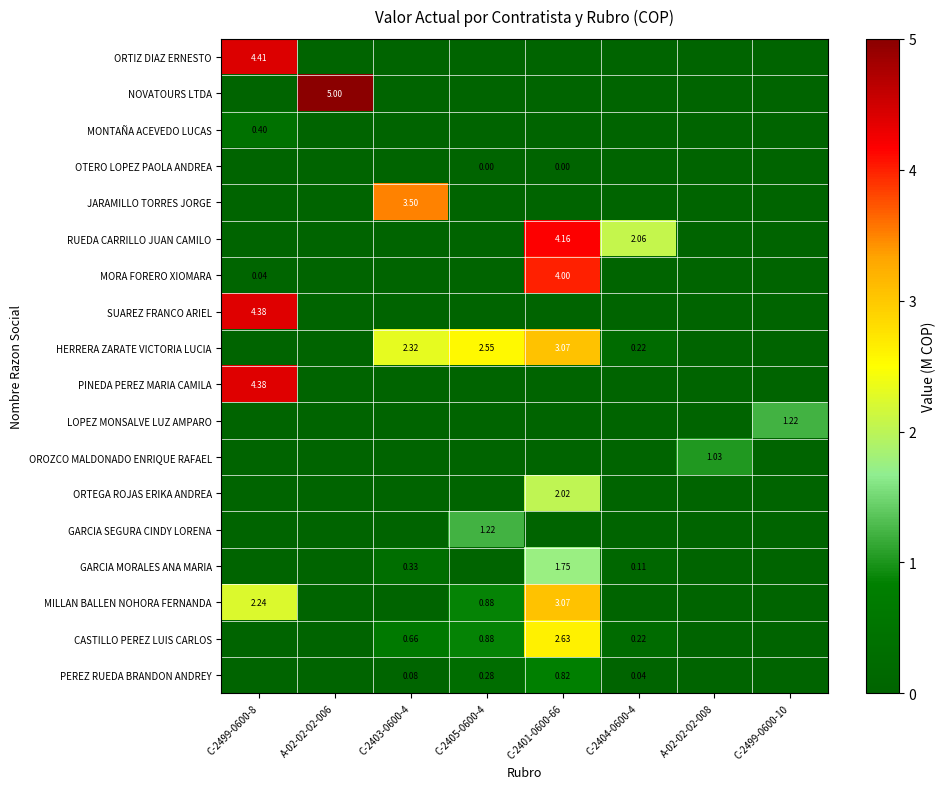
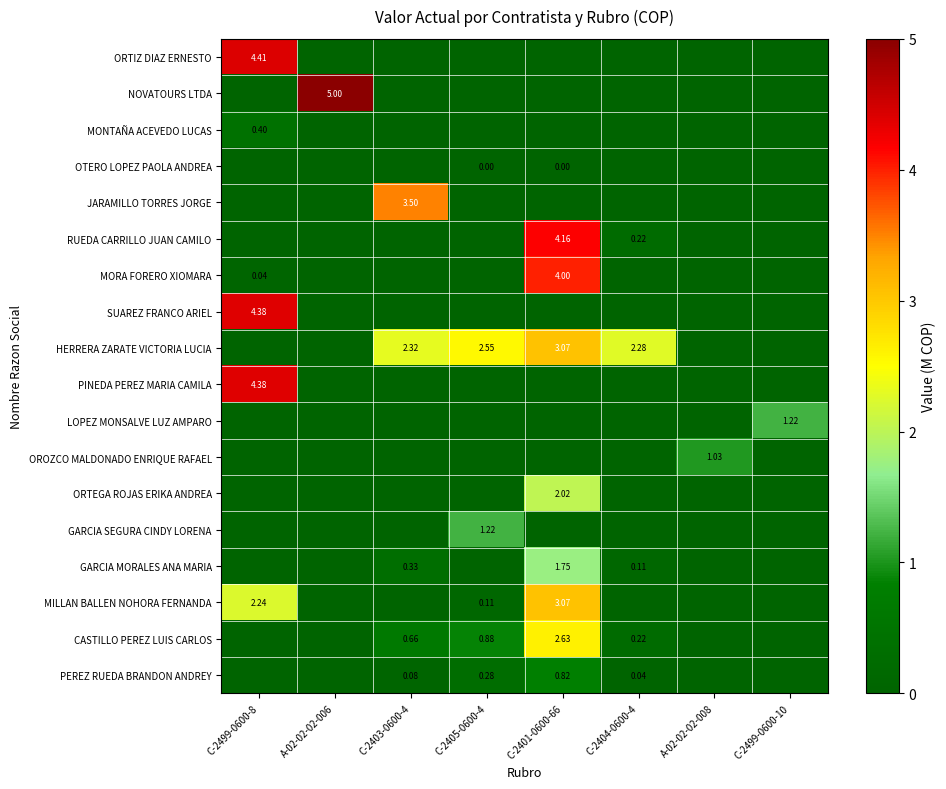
RUEDA CARRILLO JUAN CAMILO, C-2404-0600-4: 2.06 -> 0.22
HERRERA ZARATE VICTORIA LUCIA, C-2404-0600-4: 0.22 -> 2.28
MILLAN BALLEN NOHORA FERNANDA, C-2405-0600-4: 0.88 -> 0.11
